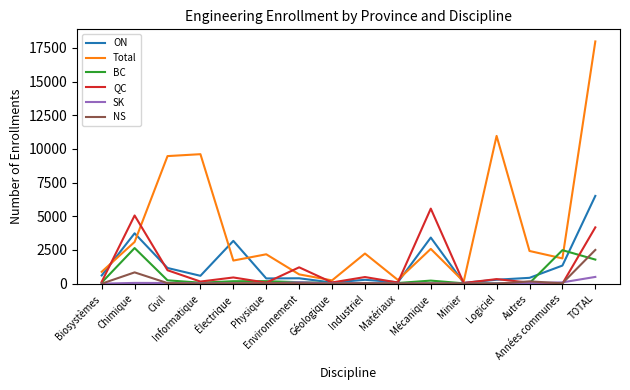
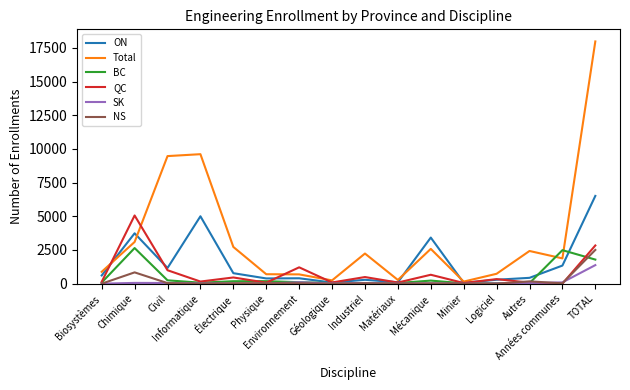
ON, Informatique: 600 -> 5000
ON, Électrique: 3200 -> 800
Total, Électrique: 1700 -> 2700
Total, Physique: 2200 -> 700
QC, Mécanique: 5600 -> 700
Total, Logiciel: 11000 -> 700
QC, TOTAL: 4200 -> 2800
SK, TOTAL: 500 -> 1400
